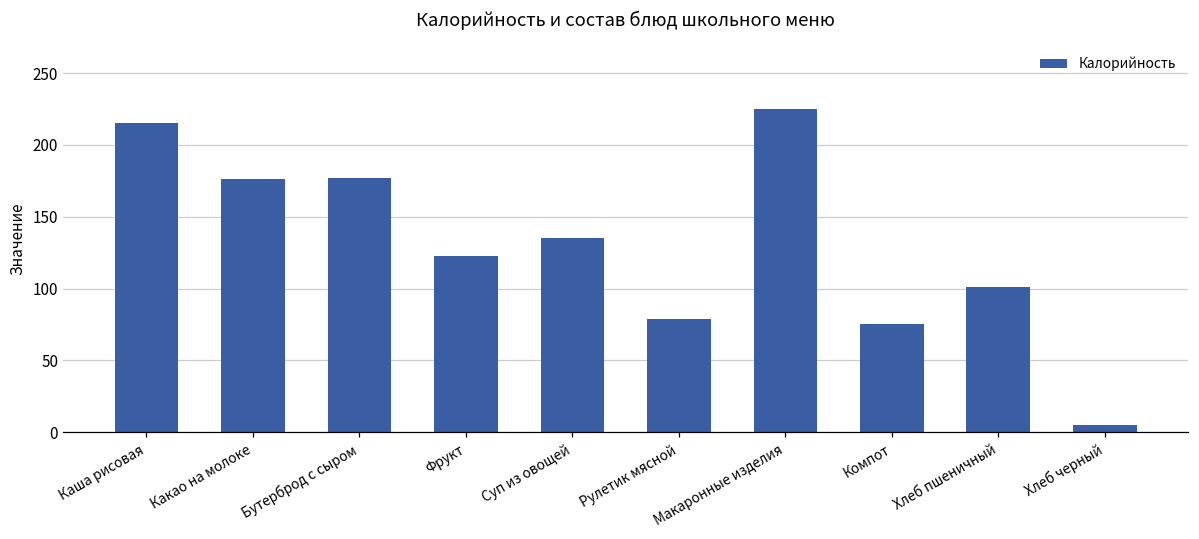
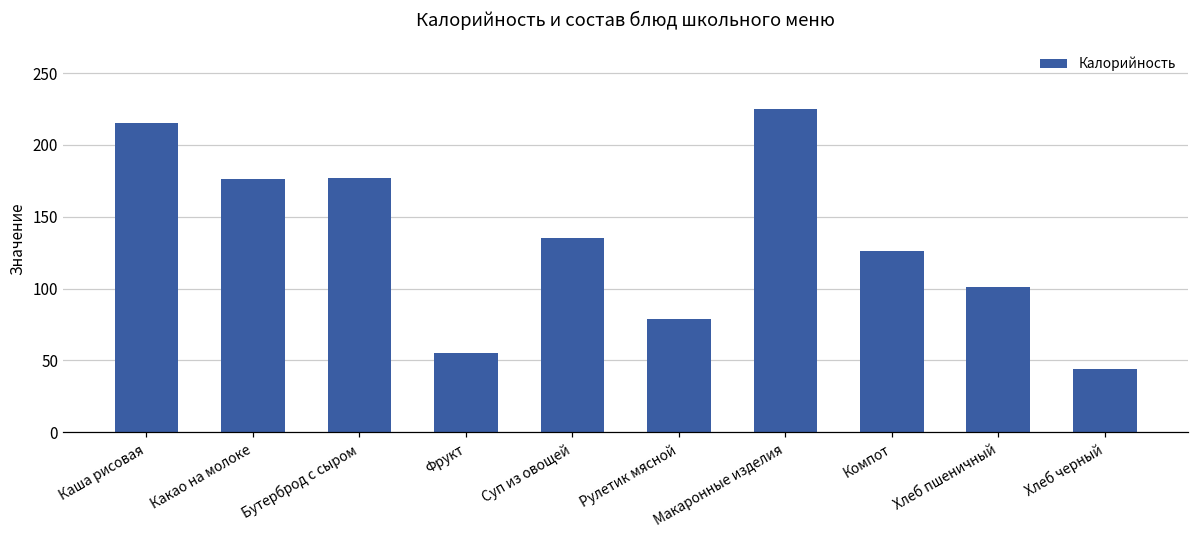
Фрукт: 123 -> 55
Компот: 75 -> 126
Хлеб черный: 5 -> 44
